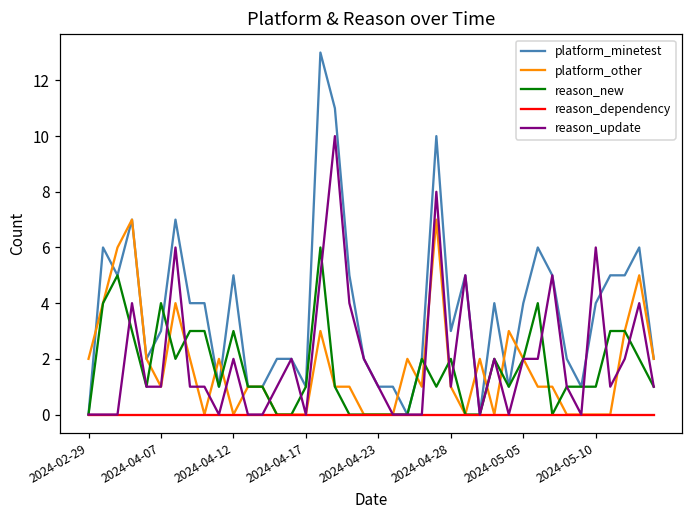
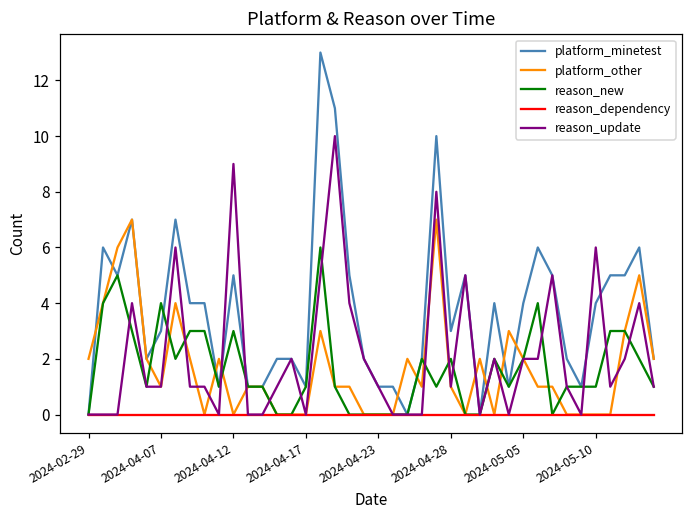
reason_update, 2024-04-12: 2 -> 9
